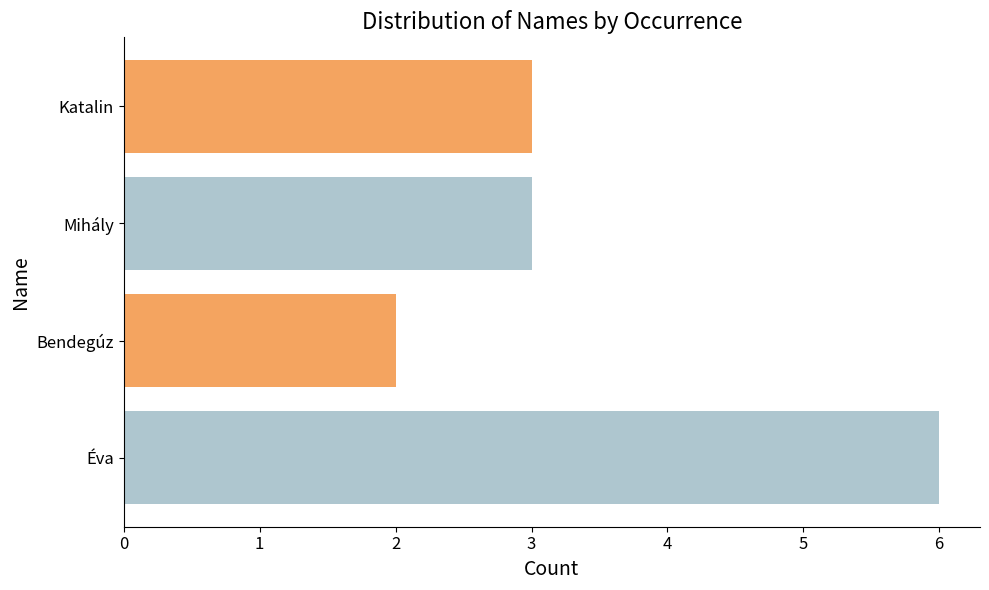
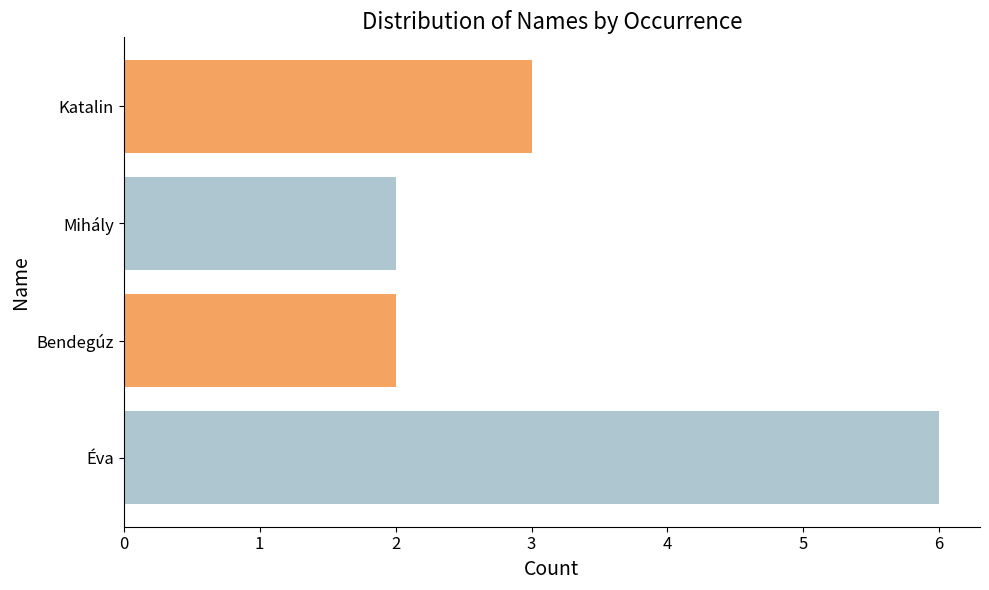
Mihály: 3 -> 2
